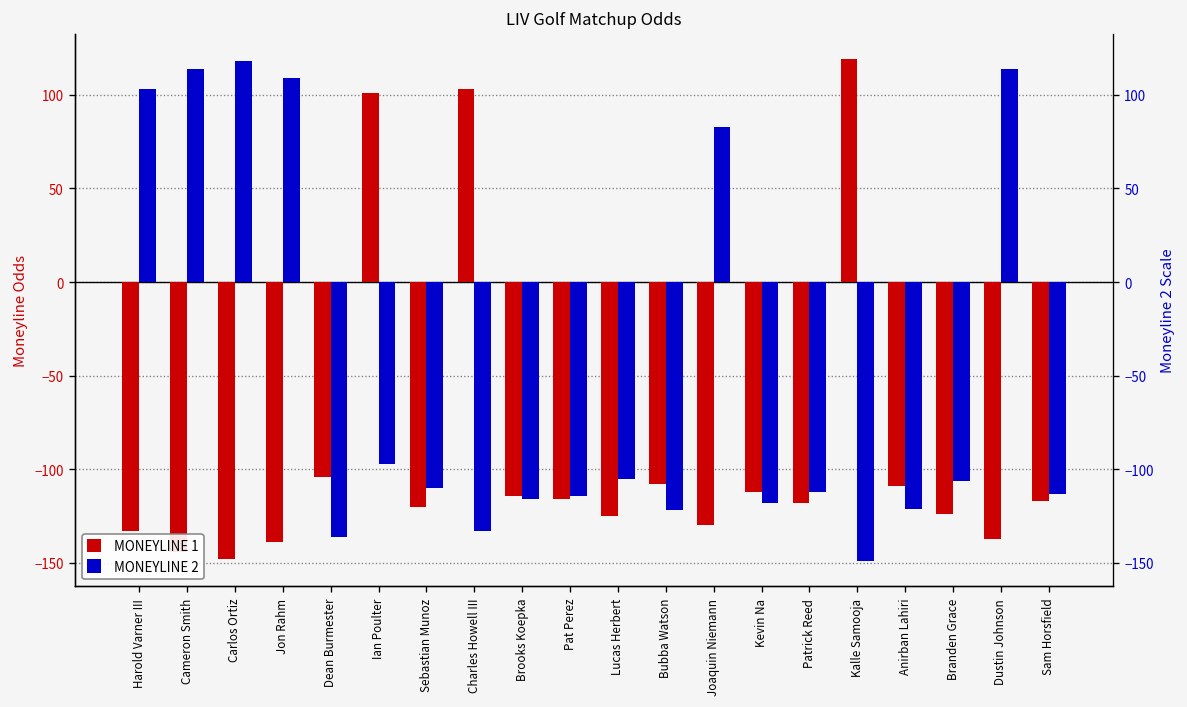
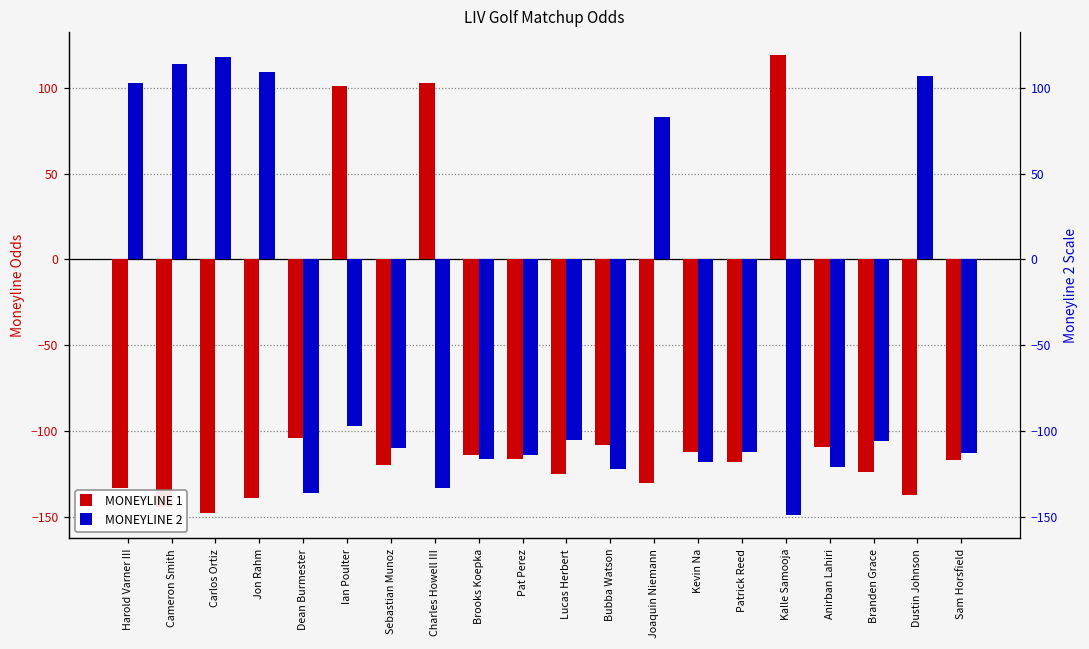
MONEYLINE 2, Dustin Johnson: 114 -> 107
